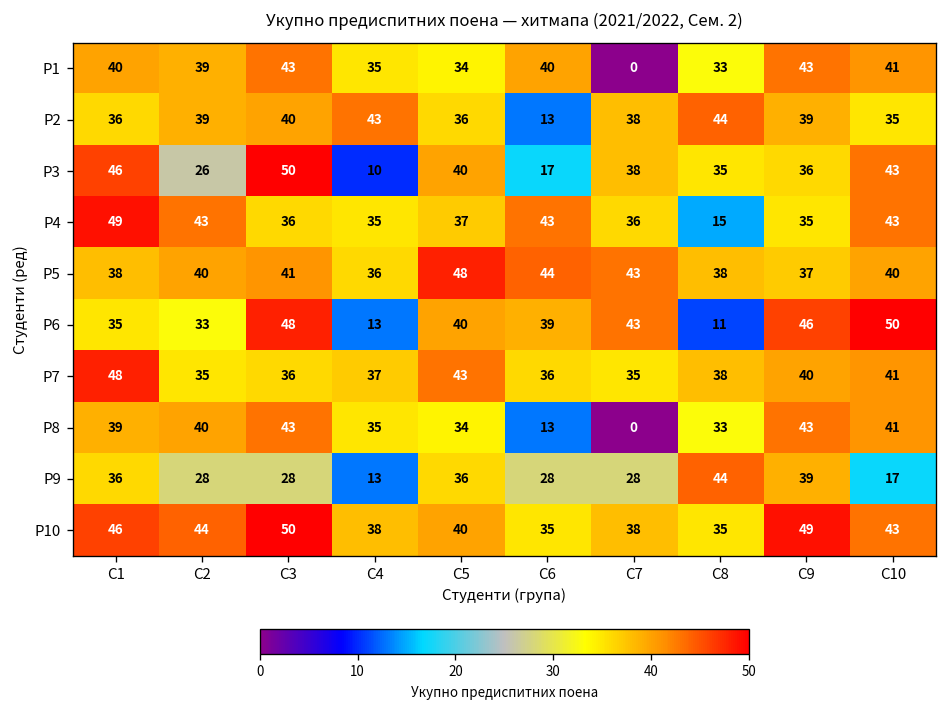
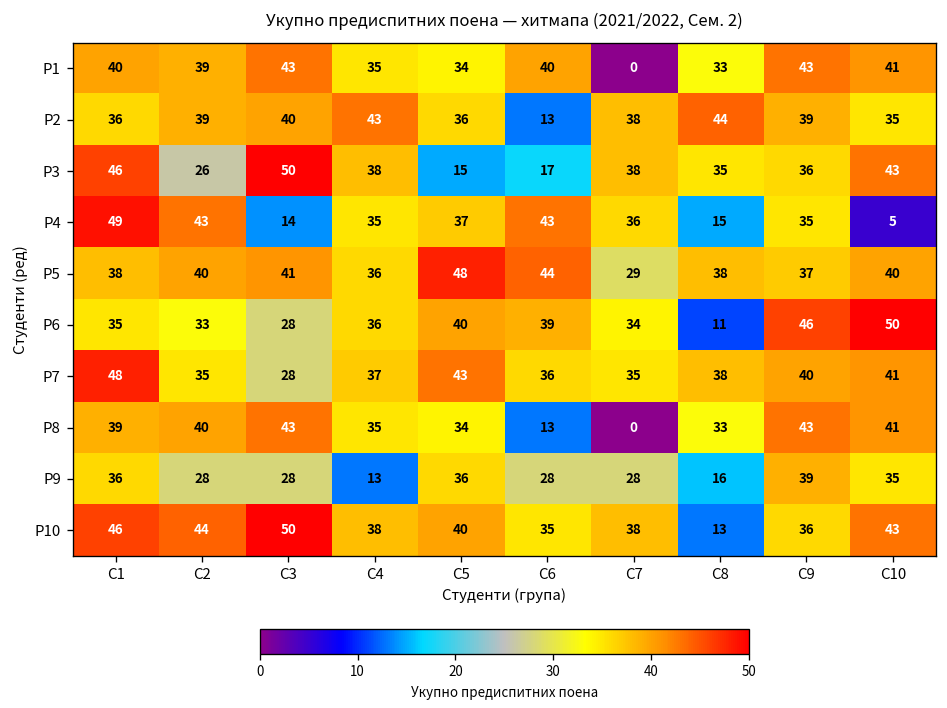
Р3, С4: 10 -> 38
Р3, С5: 40 -> 15
Р4, С3: 36 -> 14
Р4, С10: 43 -> 5
Р5, С7: 43 -> 29
Р6, С3: 48 -> 28
Р6, С4: 13 -> 36
Р6, С7: 43 -> 34
Р7, С3: 36 -> 28
Р9, С8: 44 -> 16
Р9, С10: 17 -> 35
Р10, С8: 35 -> 13
Р10, С9: 49 -> 36
